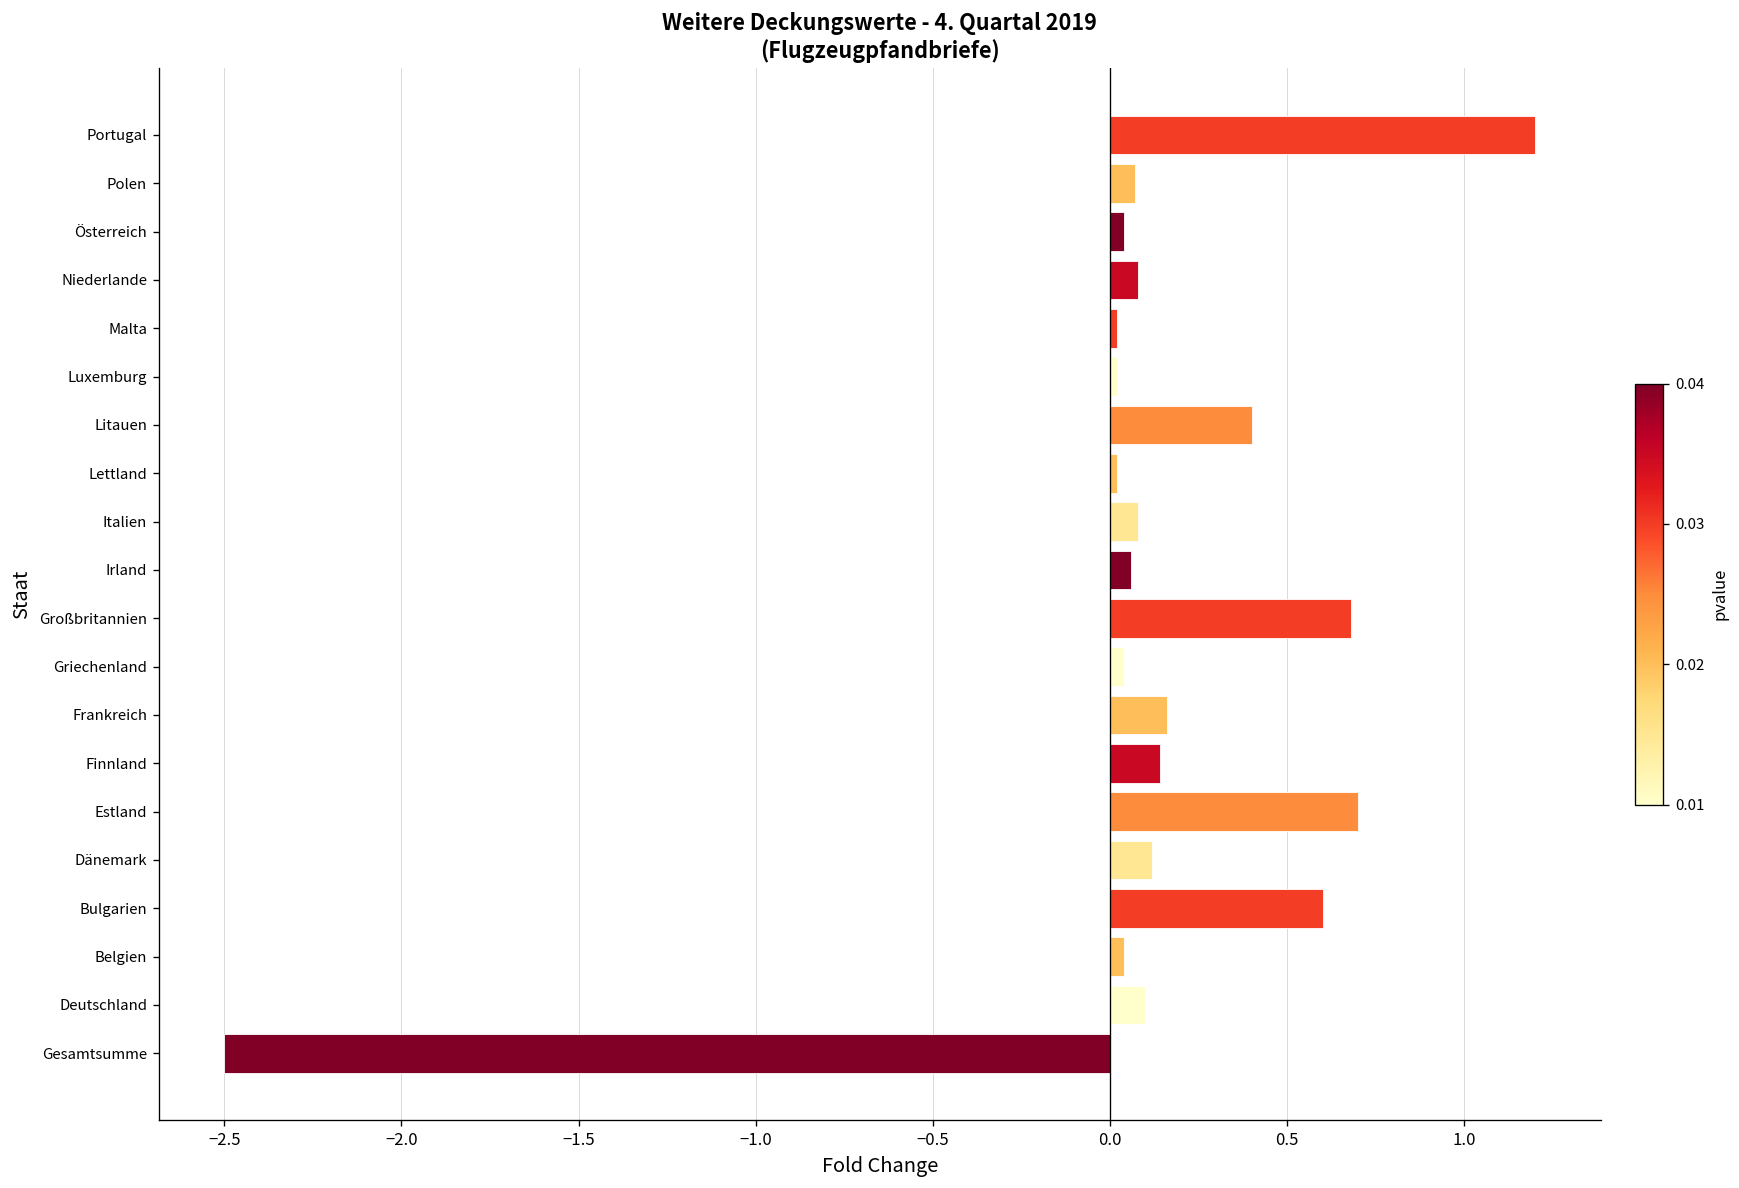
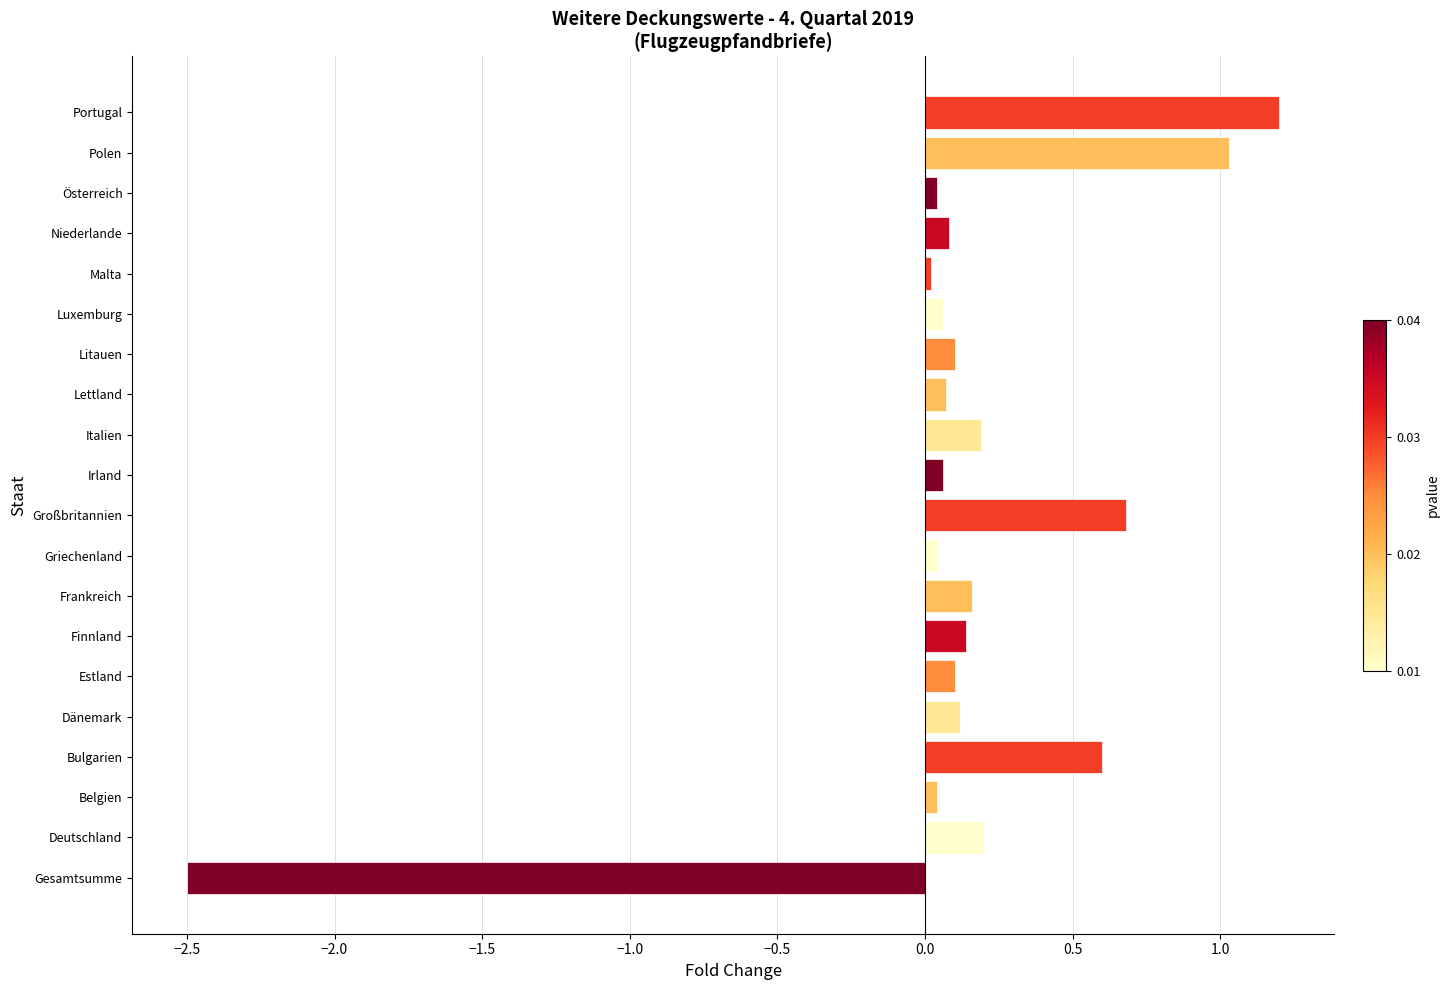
Polen: 0.07 -> 1.03
Luxemburg: 0.02 -> 0.06
Litauen: 0.4 -> 0.1
Lettland: 0.02 -> 0.07
Italien: 0.08 -> 0.19
Estland: 0.7 -> 0.1
Deutschland: 0.1 -> 0.2
